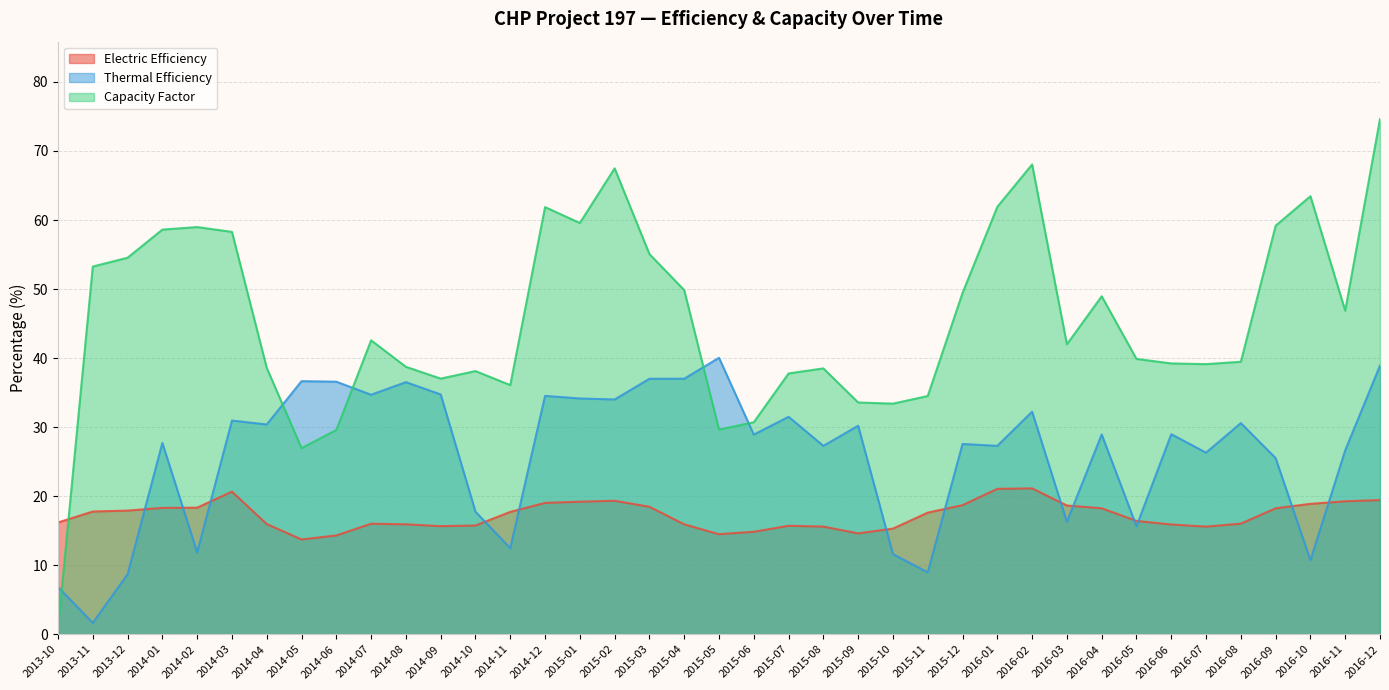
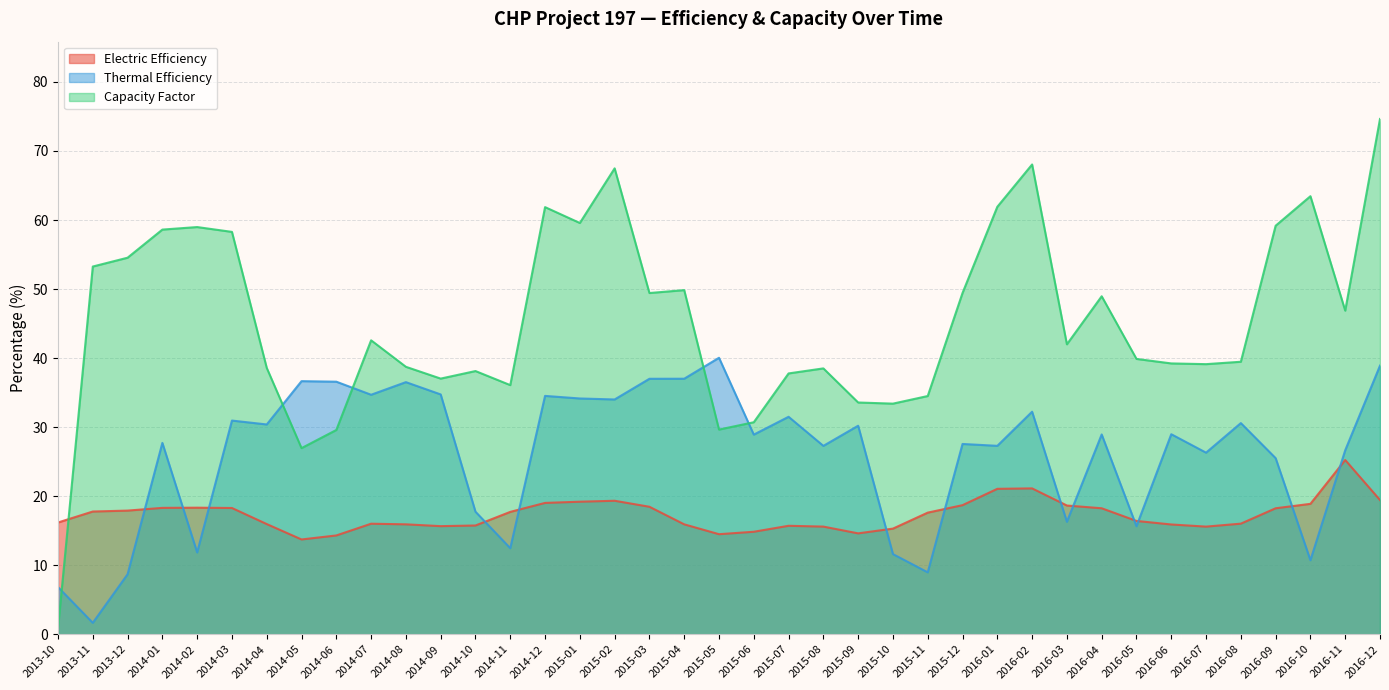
Electric Efficiency, 2014-03: 21 -> 18
Capacity Factor, 2015-03: 55 -> 49
Electric Efficiency, 2016-11: 19 -> 25
